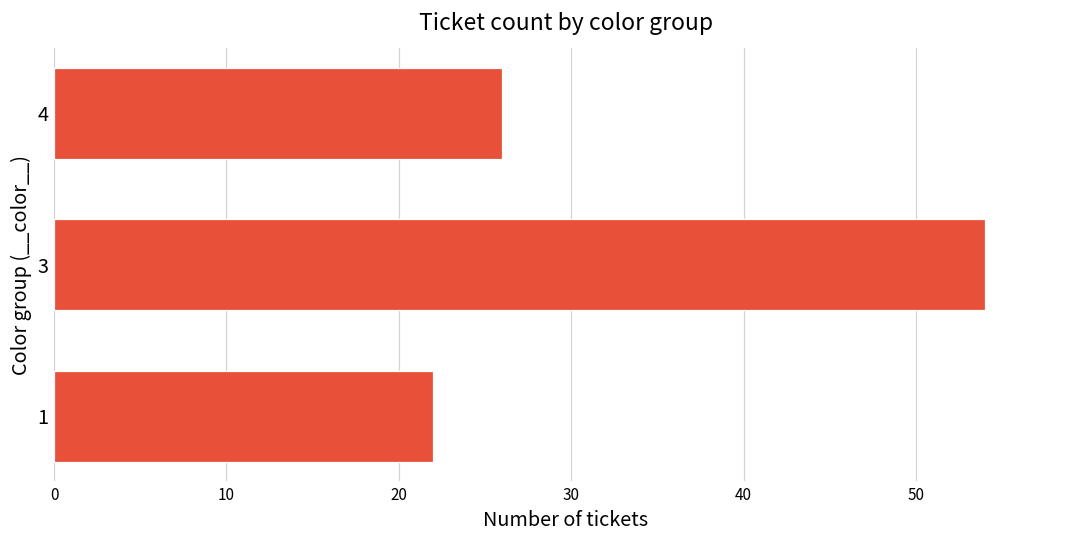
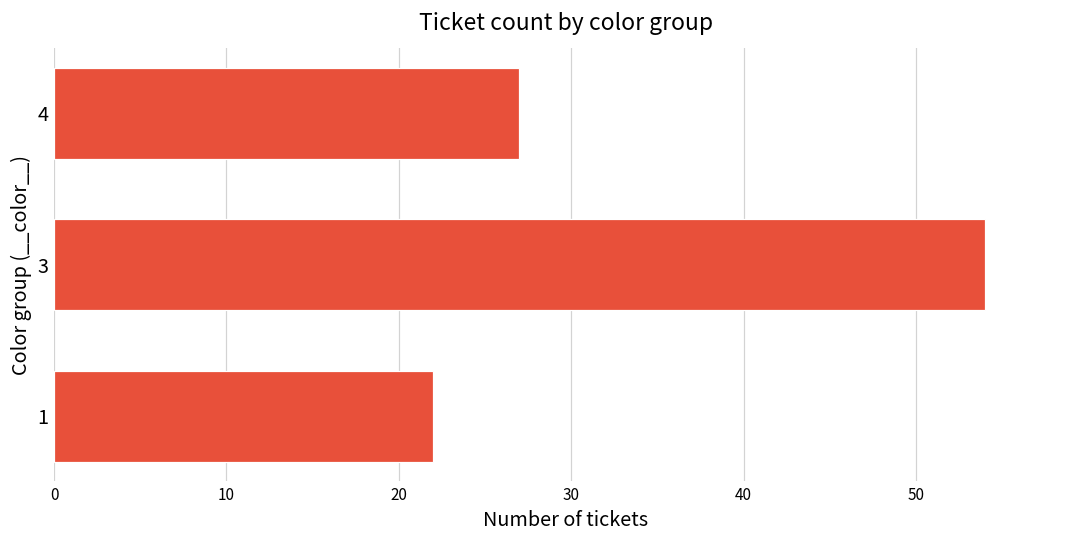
4: 26 -> 27
